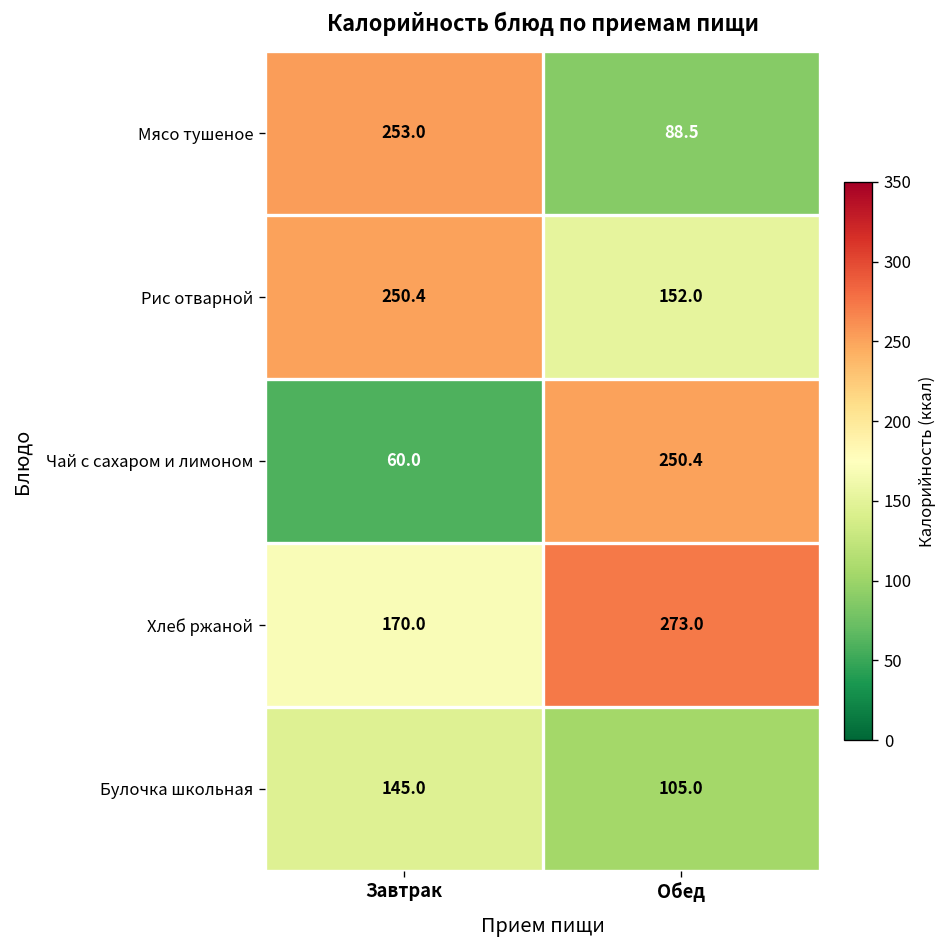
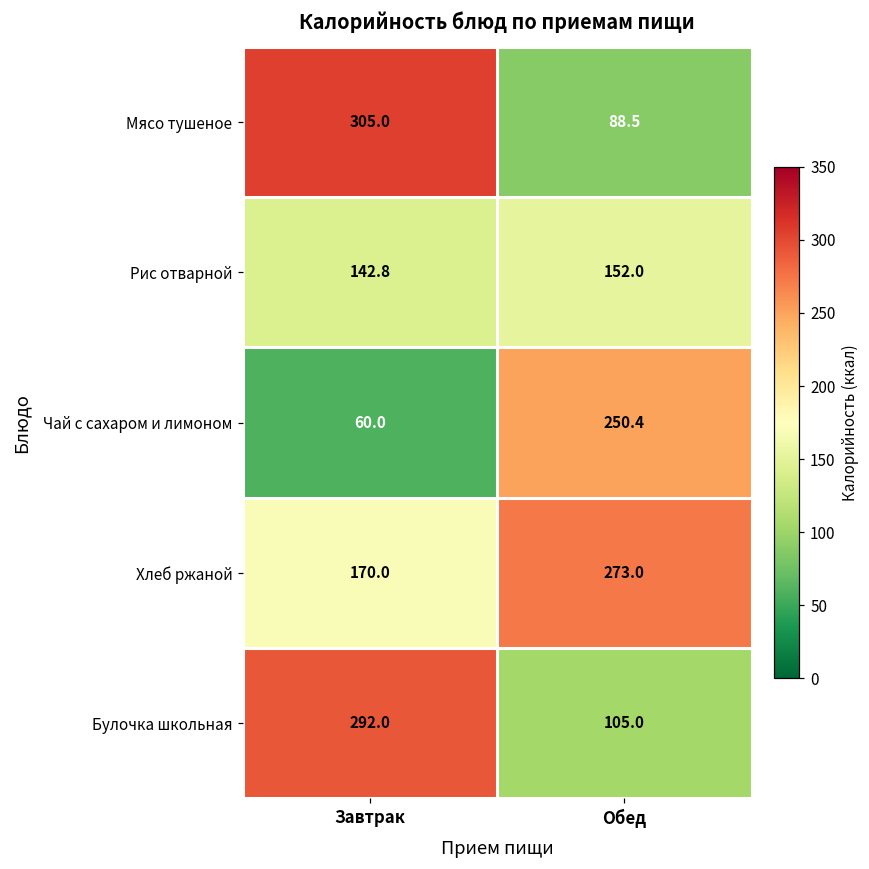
Мясо тушеное, Завтрак: 253.0 -> 305.0
Рис отварной, Завтрак: 250.4 -> 142.8
Булочка школьная, Завтрак: 145.0 -> 292.0
